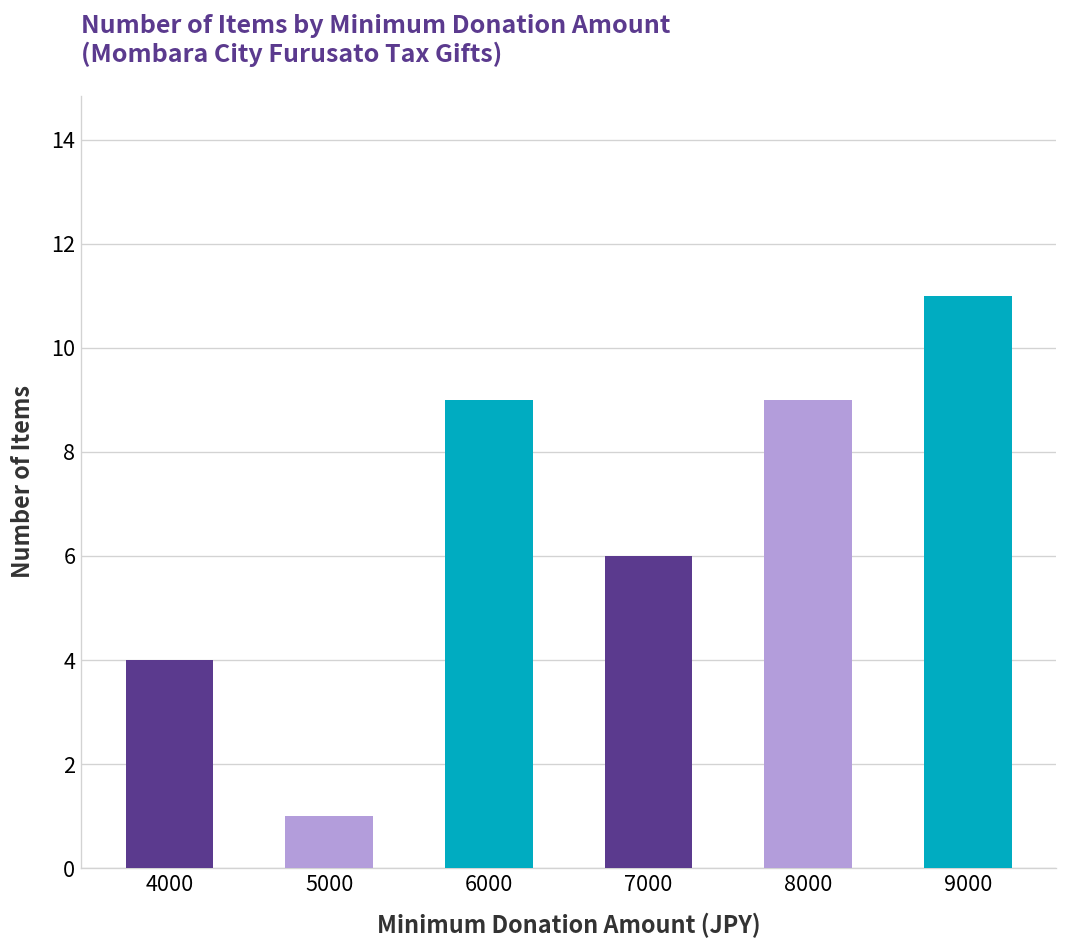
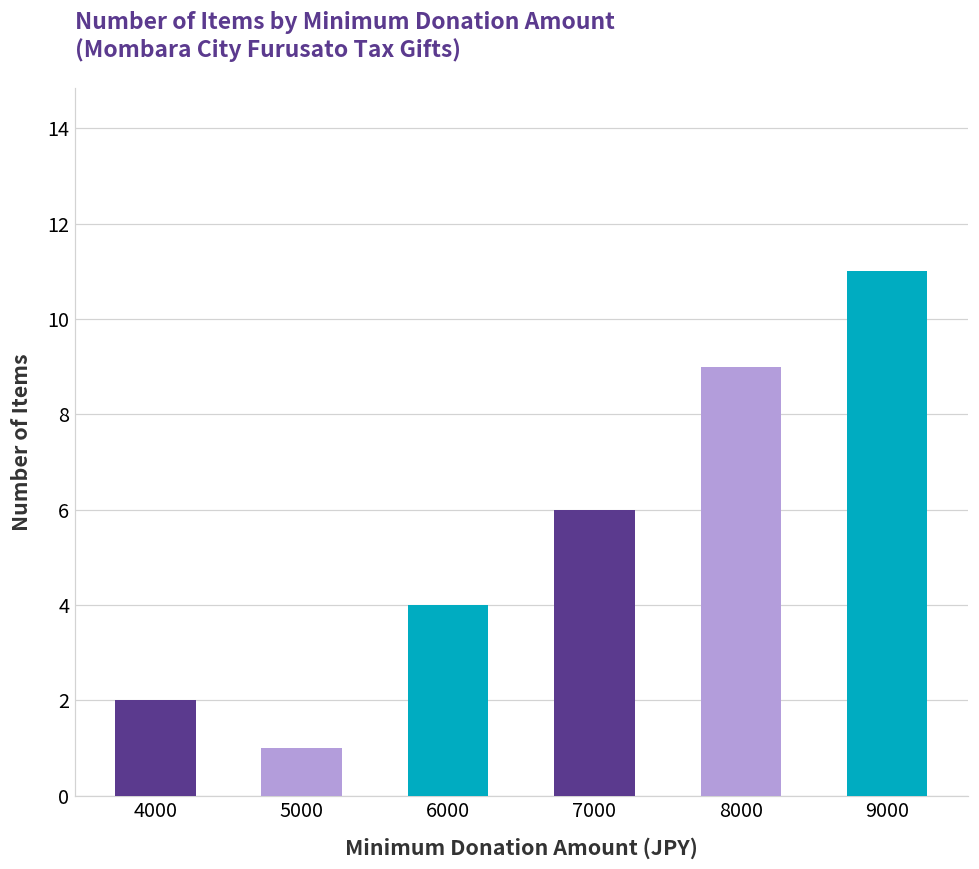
4000: 4 -> 2
6000: 9 -> 4
